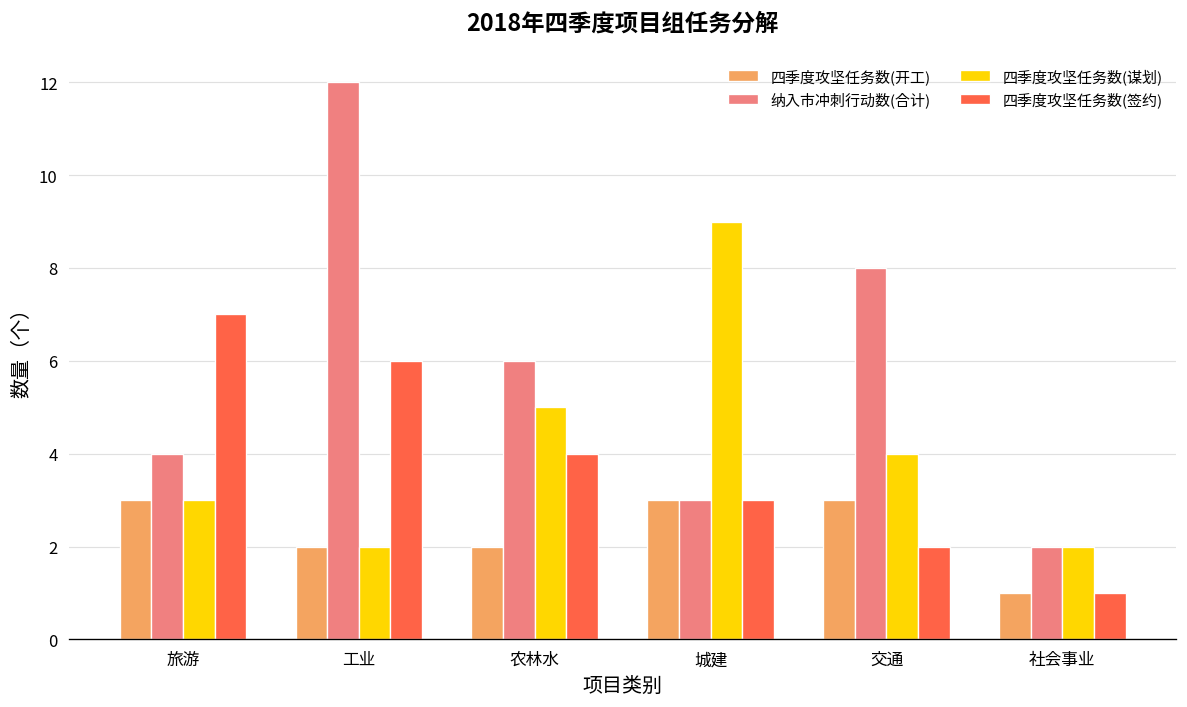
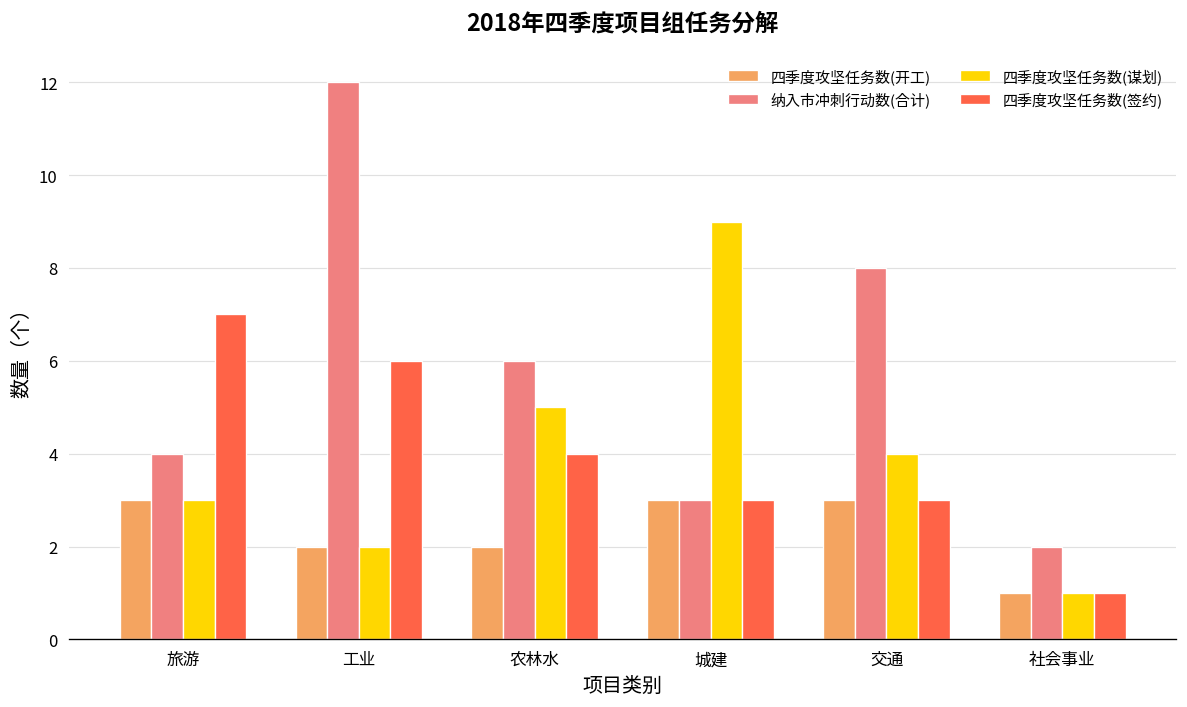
四季度攻坚任务数(签约), 交通: 2 -> 3
四季度攻坚任务数(谋划), 社会事业: 2 -> 1
